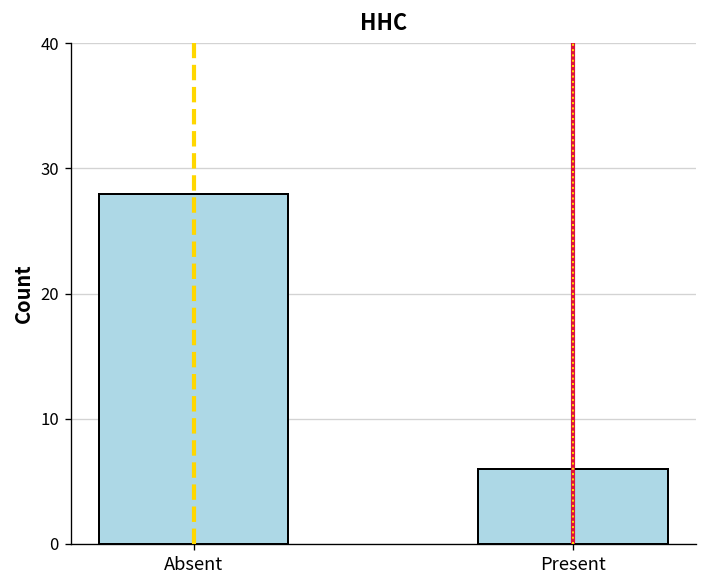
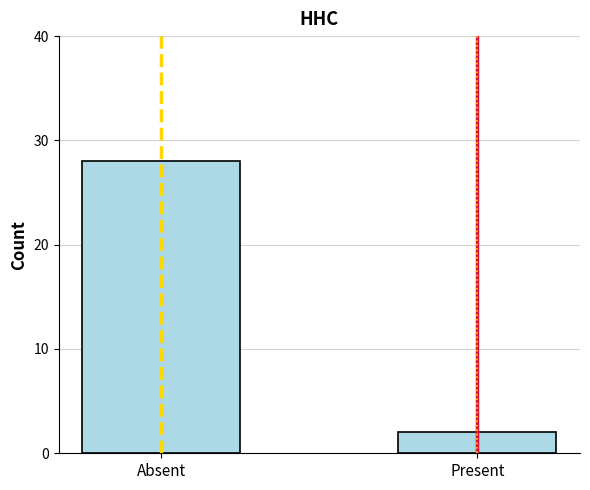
Present: 6 -> 2
